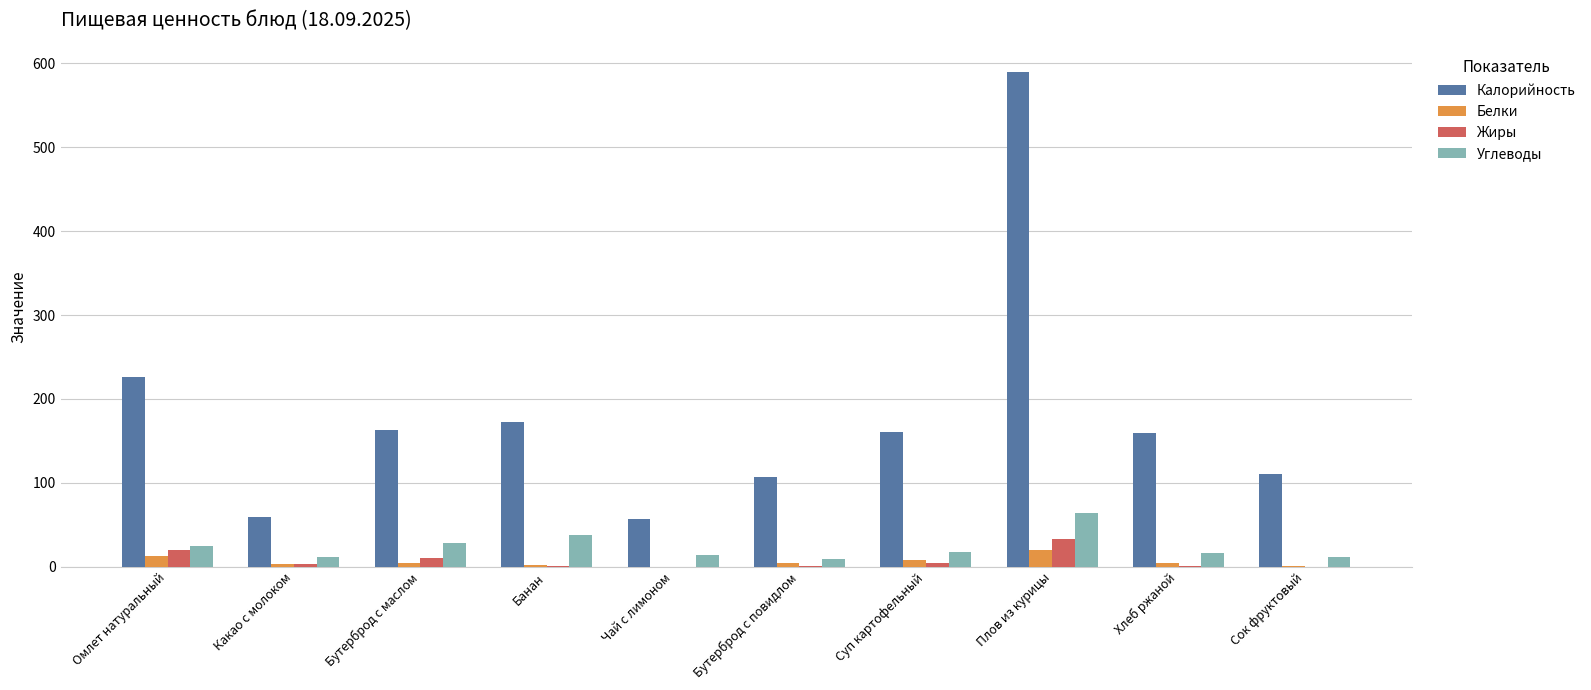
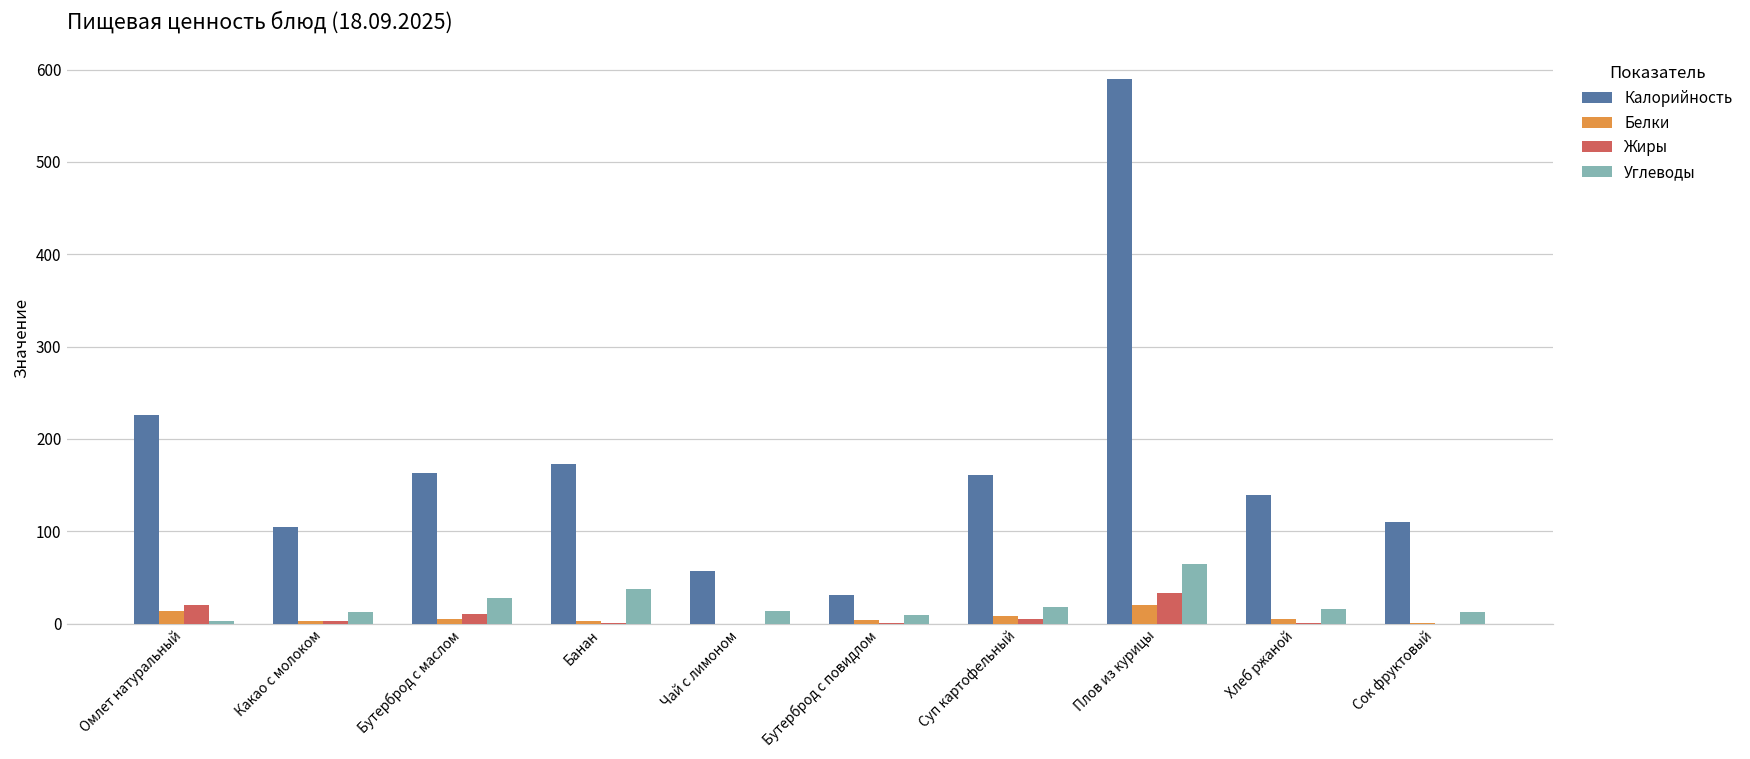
Углеводы, Омлет натуральный: 30 -> 0
Калорийность, Какао с молоком: 60 -> 100
Калорийность, Бутерброд с повидлом: 110 -> 30
Калорийность, Хлеб ржаной: 160 -> 140
